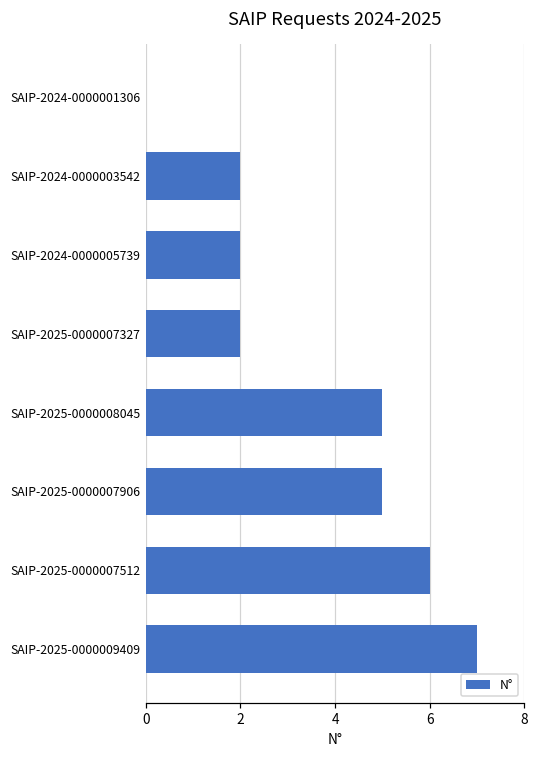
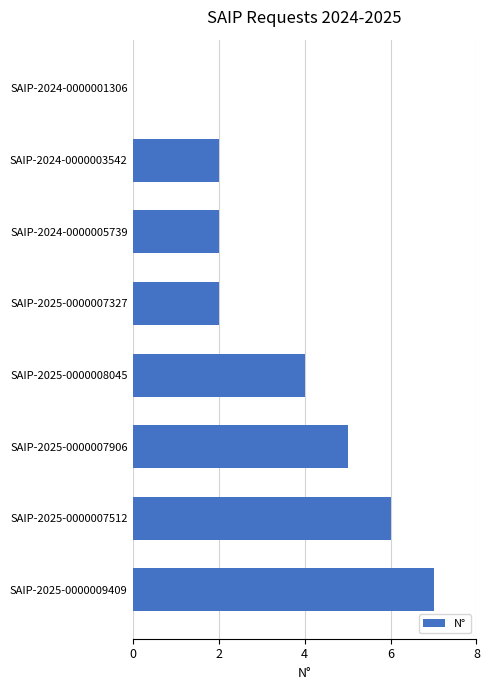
SAIP-2025-0000008045: 5 -> 4
